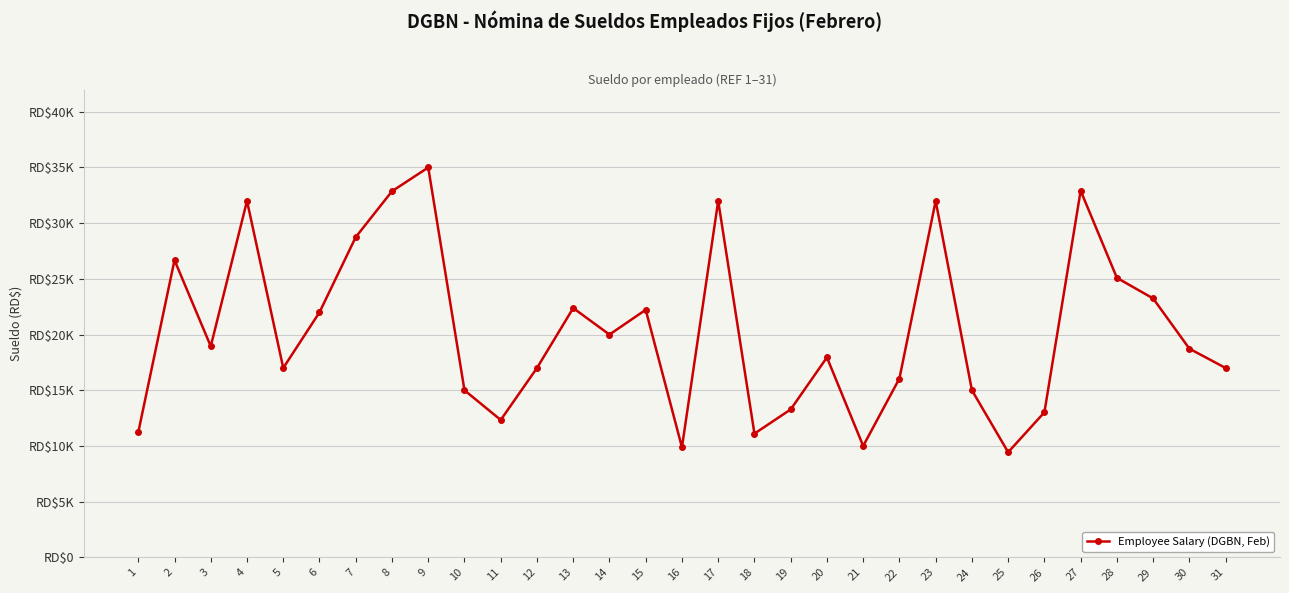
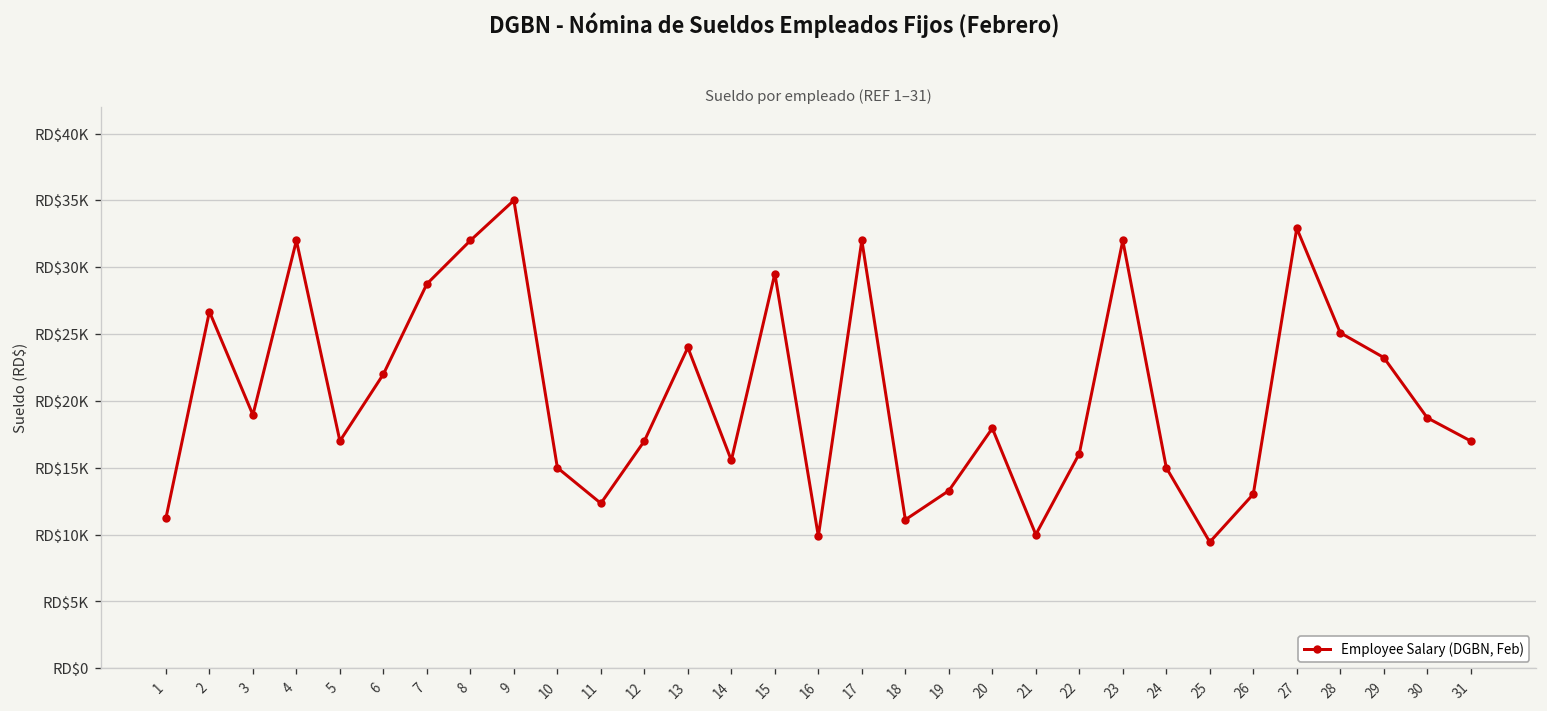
8: RD$32900 -> RD$32000
13: RD$22400 -> RD$24000
14: RD$20000 -> RD$15600
15: RD$22200 -> RD$29500
